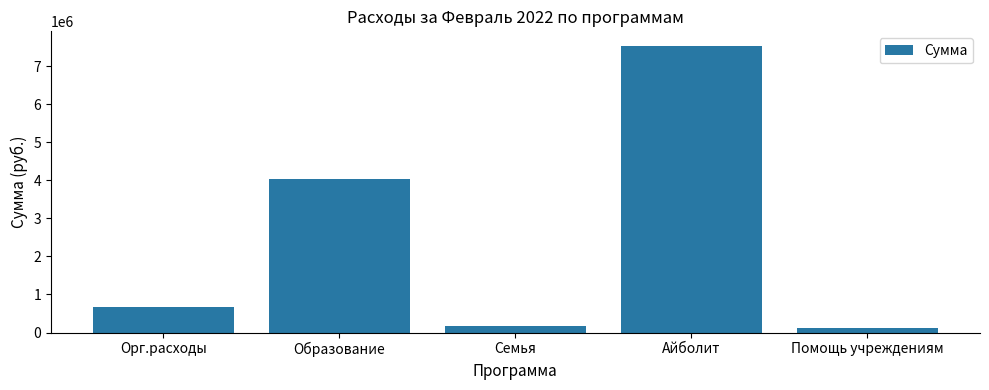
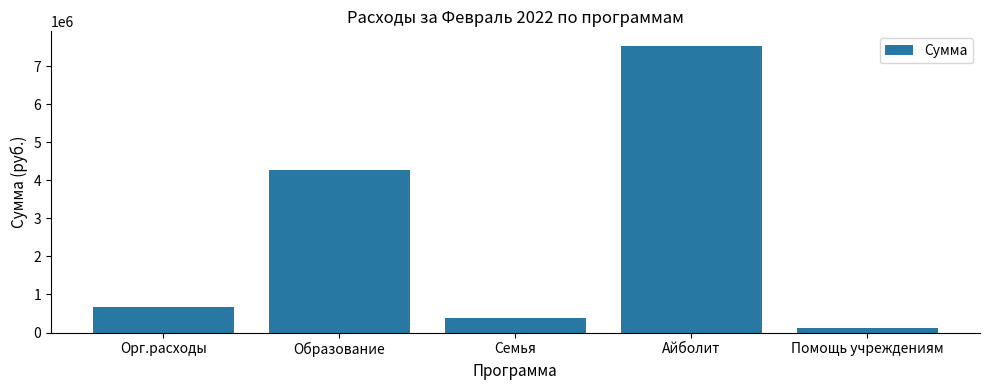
Образование: 4000000 -> 4300000
Семья: 200000 -> 400000
